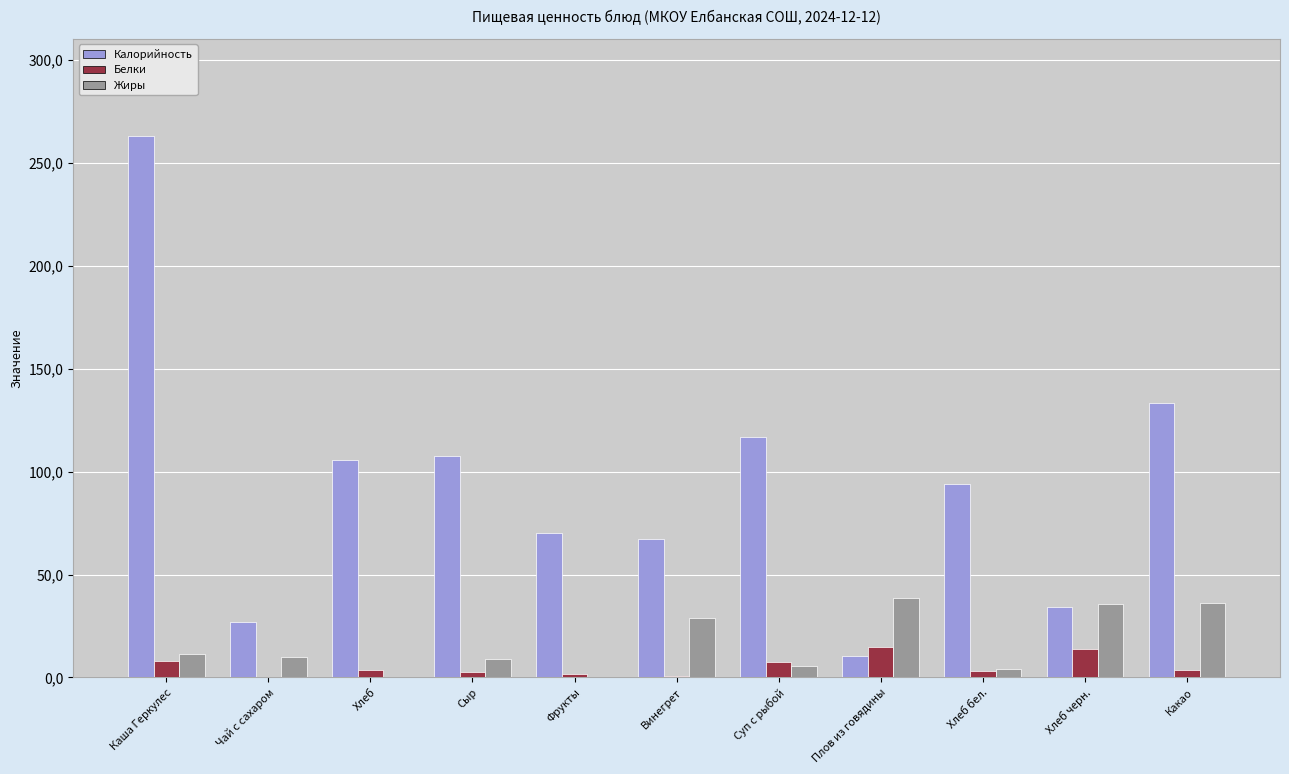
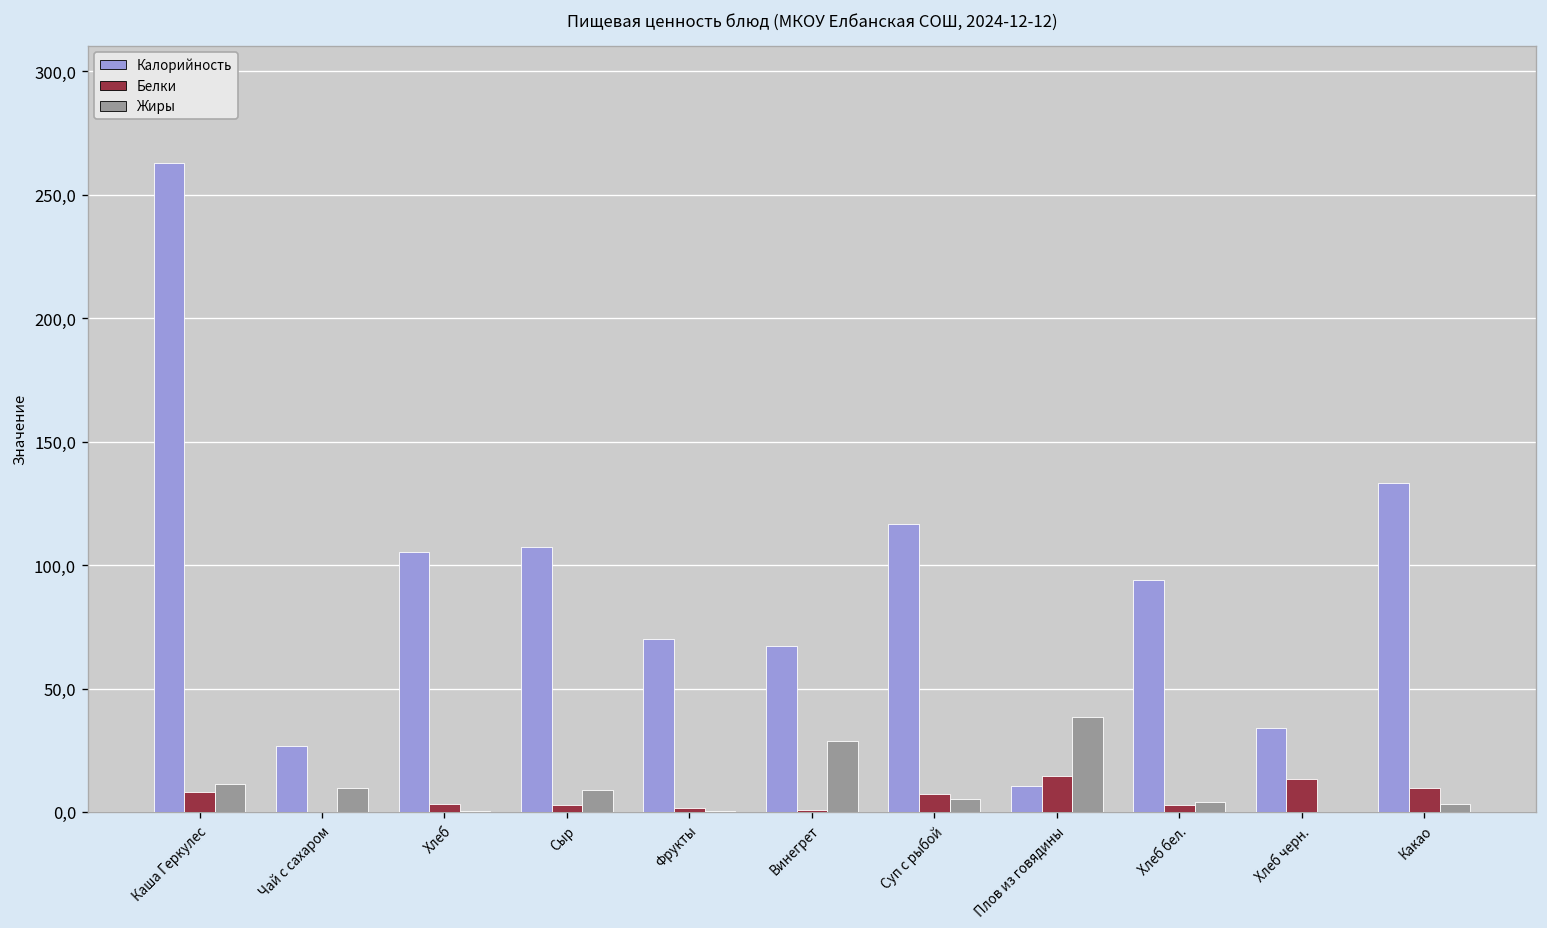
Жиры, Хлеб черн.: 360 -> 0
Белки, Какао: 40 -> 100
Жиры, Какао: 360 -> 30
